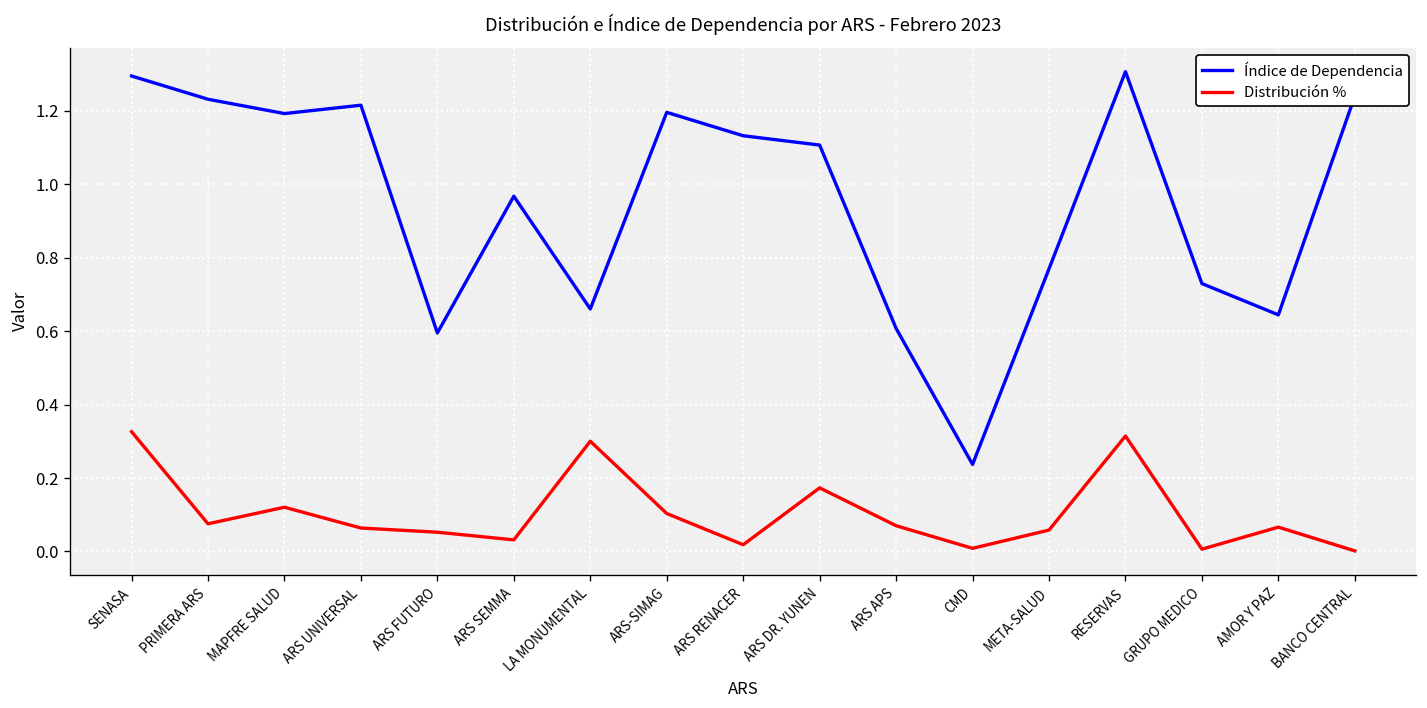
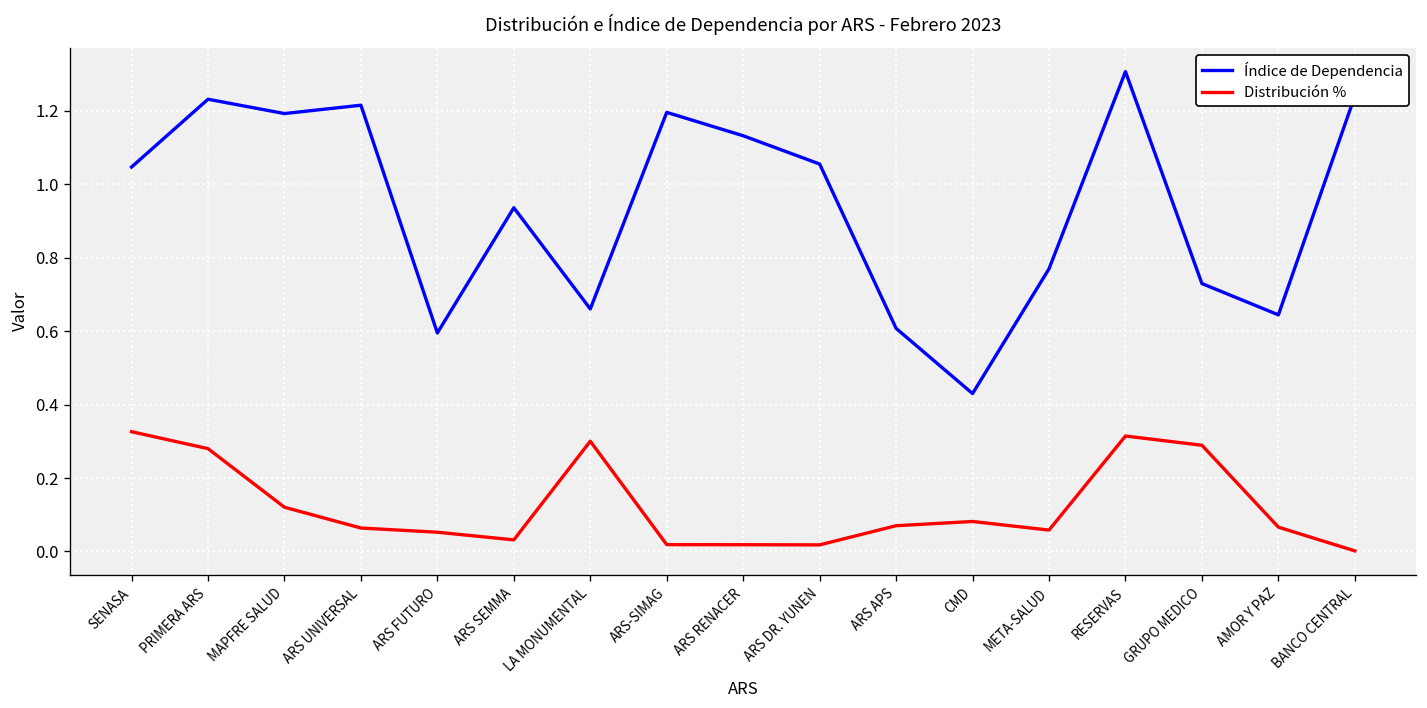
Índice de Dependencia, SENASA: 1.29 -> 1.05
Distribución %, PRIMERA ARS: 0.08 -> 0.28
Índice de Dependencia, ARS SEMMA: 0.97 -> 0.94
Distribución %, ARS-SIMAG: 0.10 -> 0.02
Índice de Dependencia, ARS DR. YUNEN: 1.11 -> 1.06
Distribución %, ARS DR. YUNEN: 0.17 -> 0.02
Índice de Dependencia, CMD: 0.24 -> 0.43
Distribución %, CMD: 0.01 -> 0.08
Distribución %, GRUPO MEDICO: 0.01 -> 0.29
